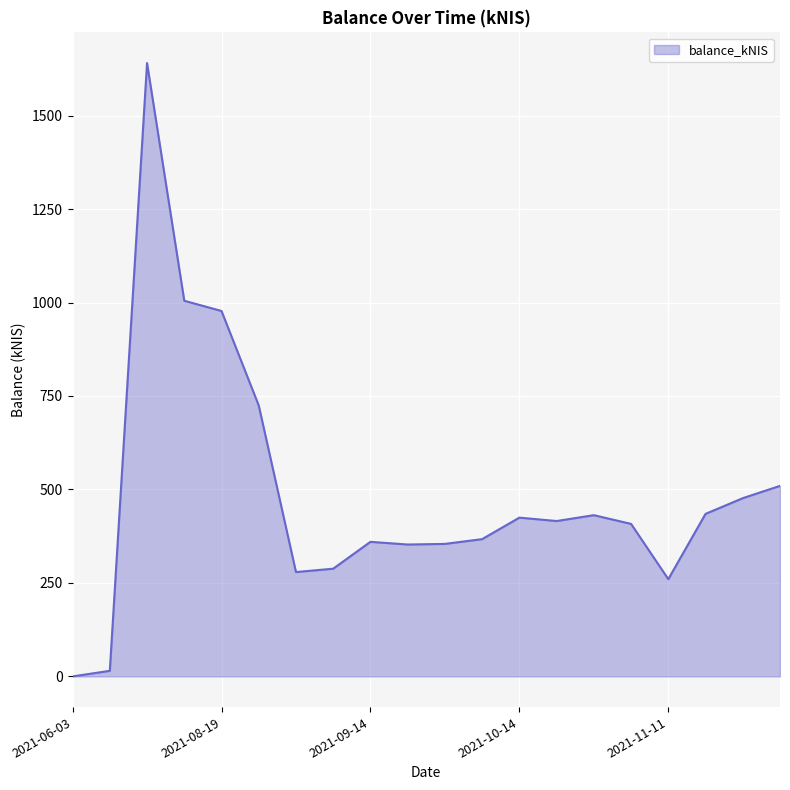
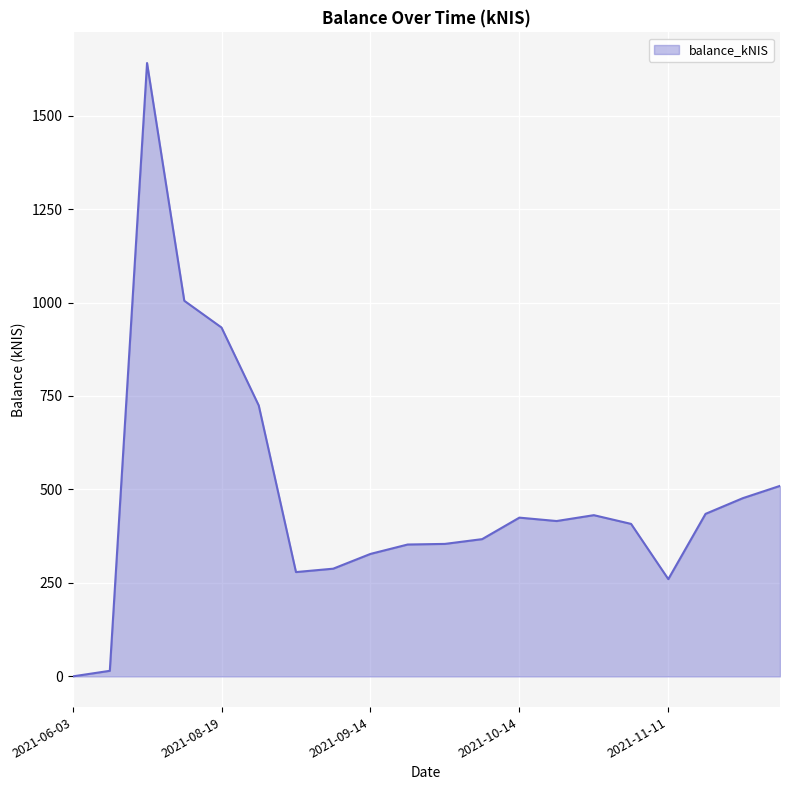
2021-08-19: 980 -> 930
2021-09-14: 360 -> 330
